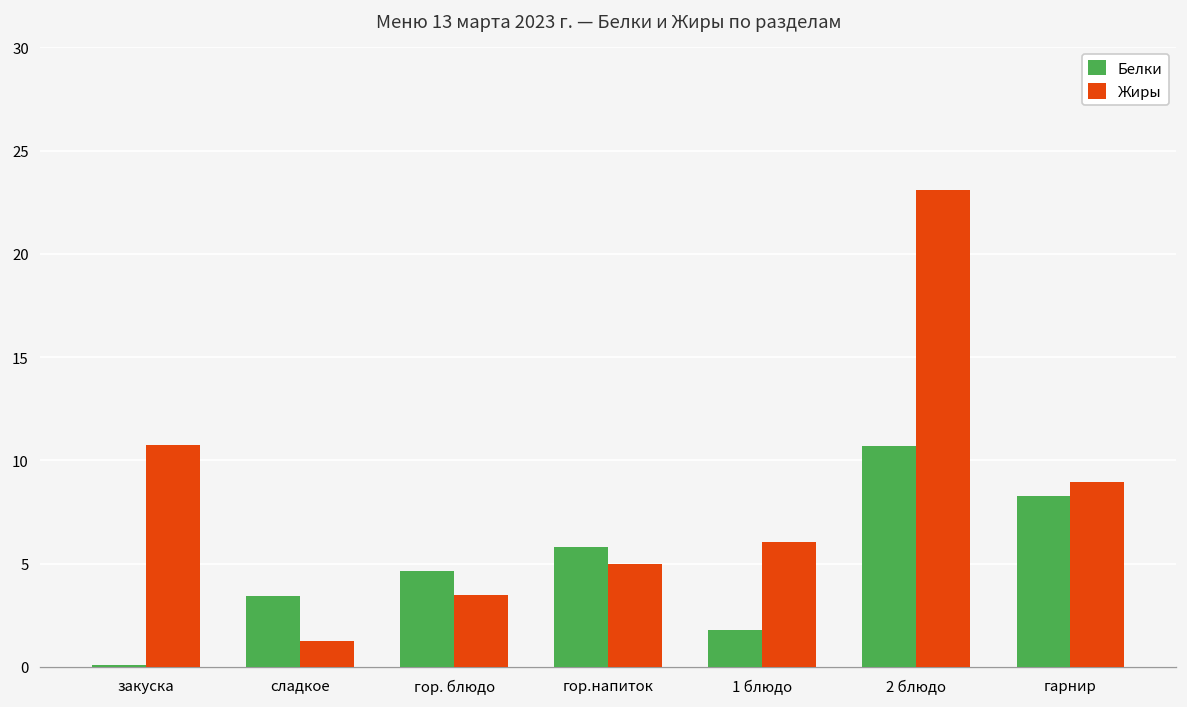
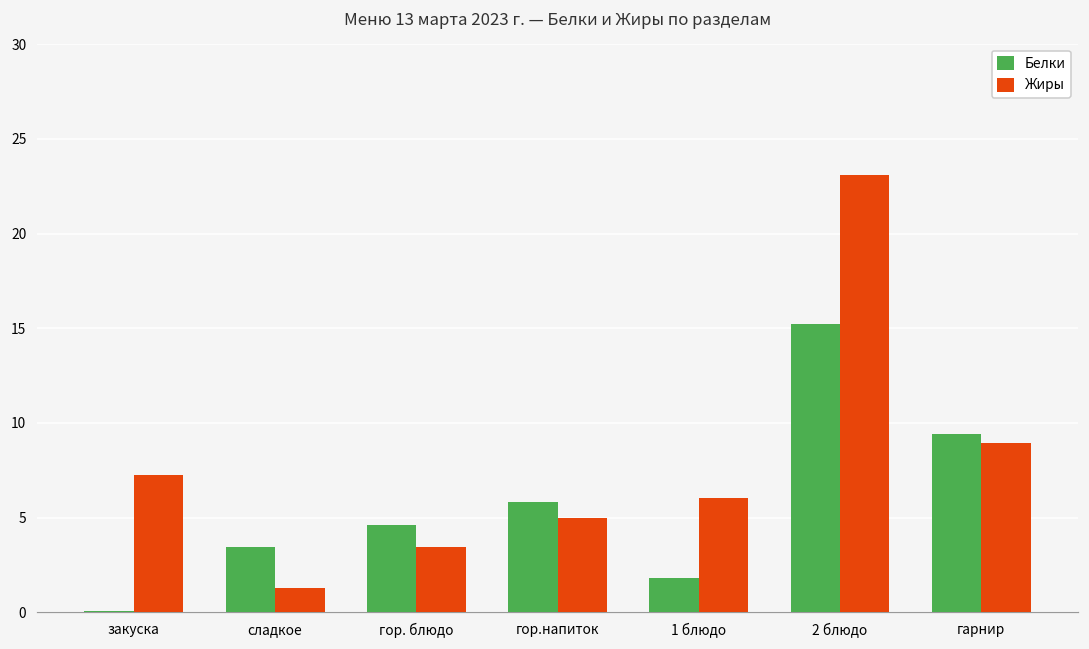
Жиры, закуска: 10.8 -> 7.3
Белки, 2 блюдо: 10.7 -> 15.2
Белки, гарнир: 8.3 -> 9.4
